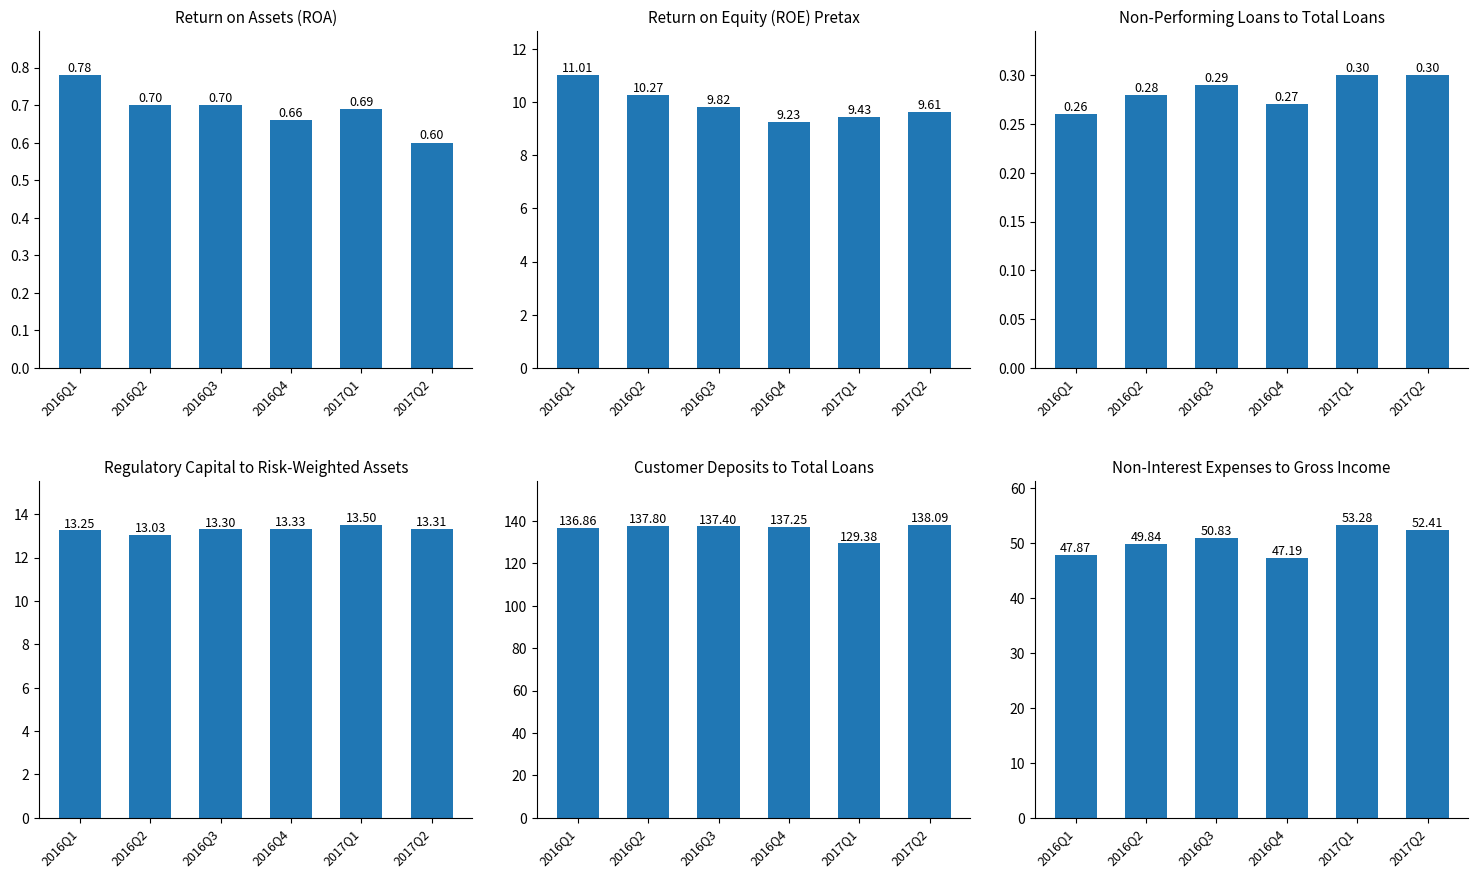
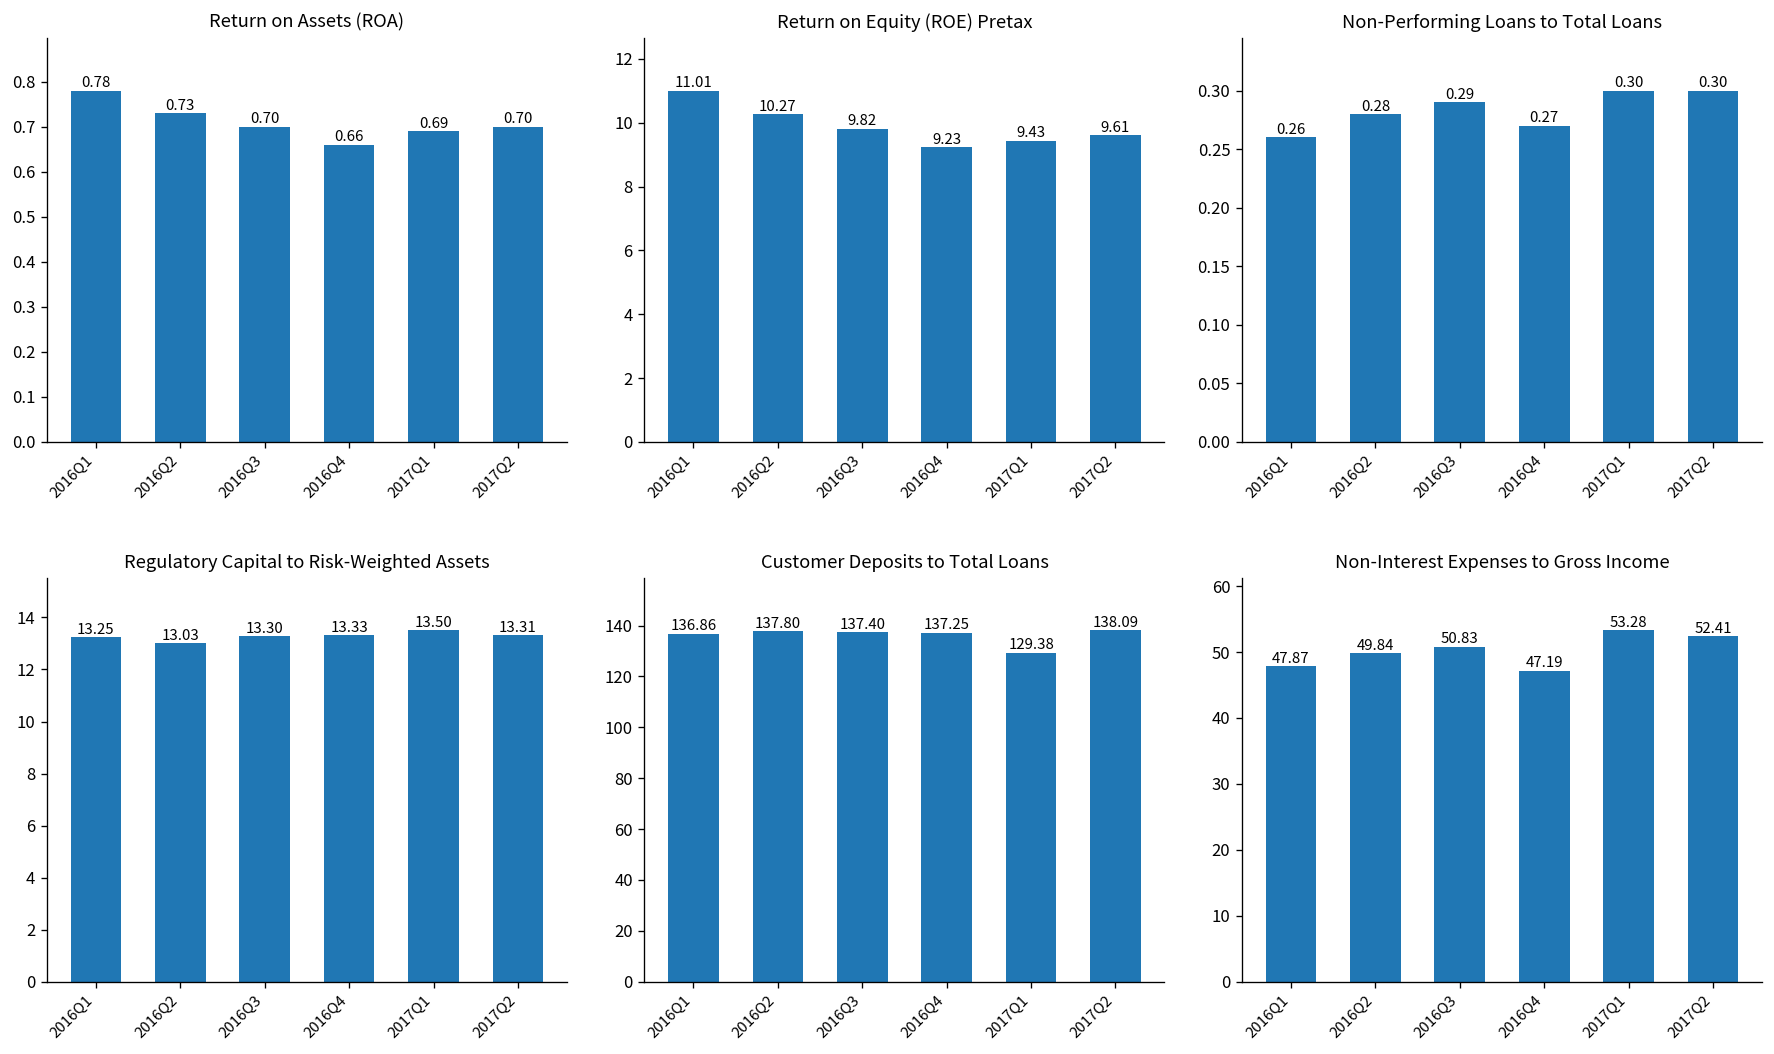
Return on Assets (ROA), 2016Q2: 0.70 -> 0.73
Return on Assets (ROA), 2017Q2: 0.60 -> 0.70
